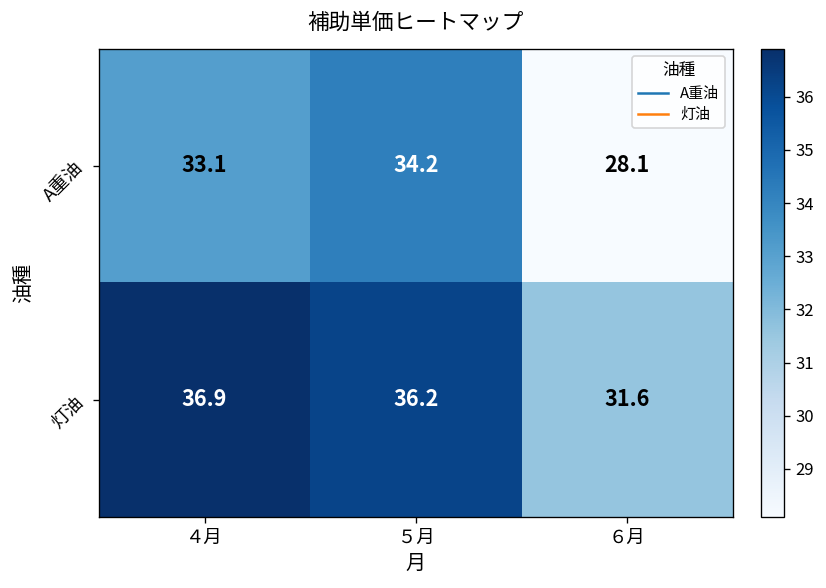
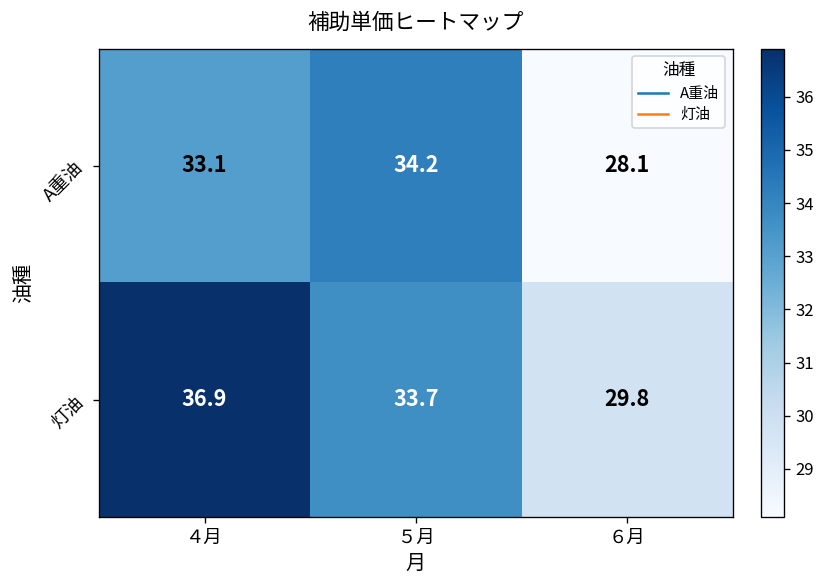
灯油, ５月: 36.2 -> 33.7
灯油, ６月: 31.6 -> 29.8
